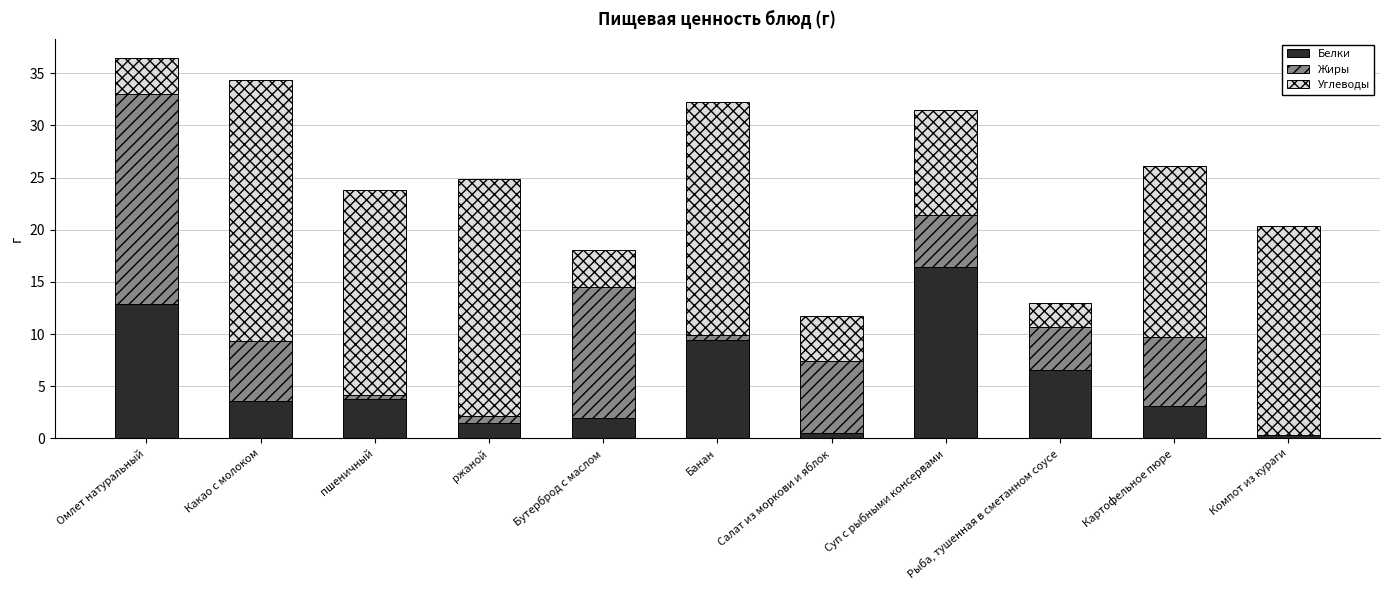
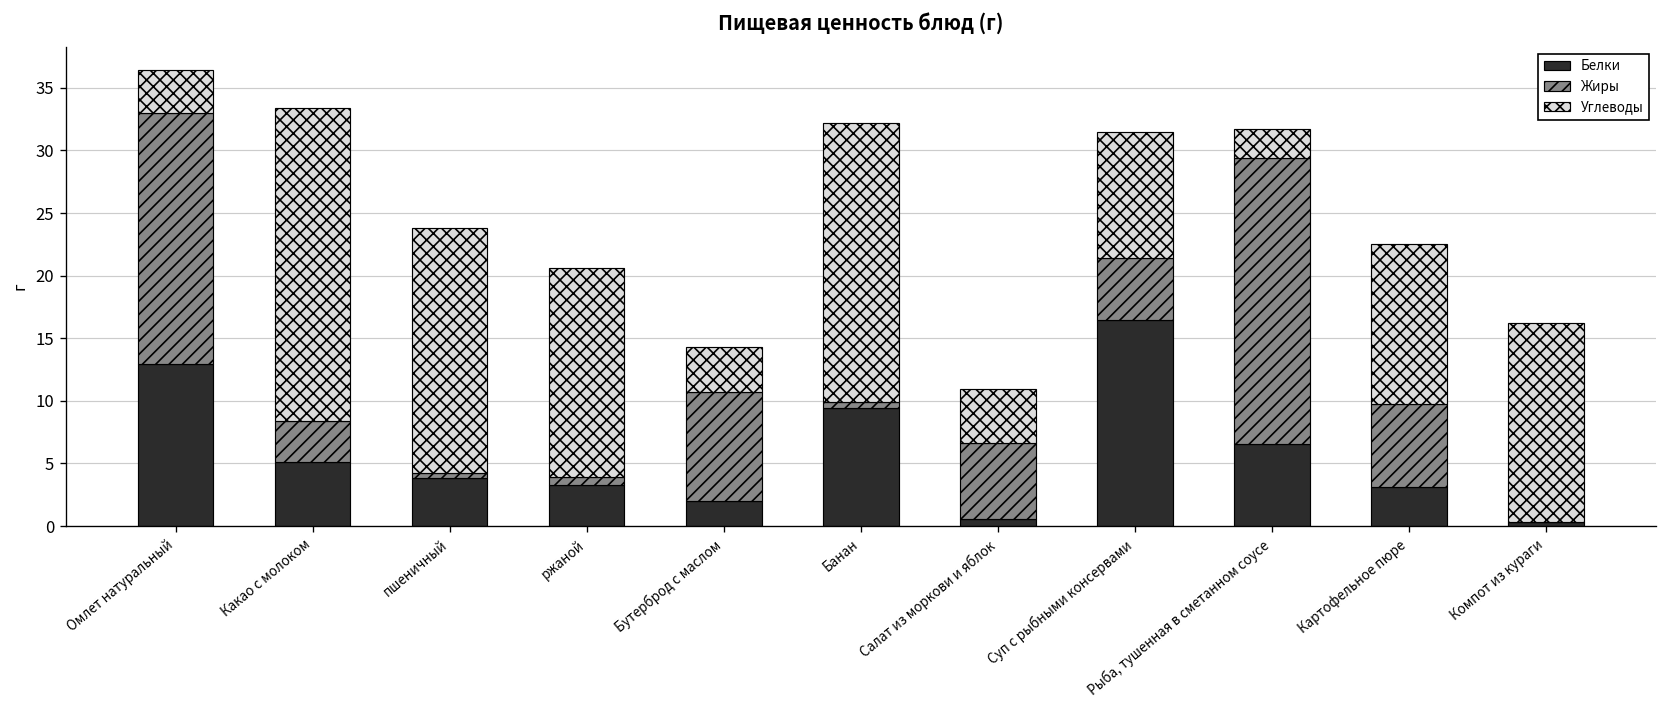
Белки, Какао с молоком: 3.6 -> 5.1
Жиры, Какао с молоком: 5.7 -> 3.3
Белки, ржаной: 1.5 -> 3.3
Углеводы, ржаной: 22.8 -> 16.7
Жиры, Бутерброд с маслом: 12.5 -> 8.7
Жиры, Салат из моркови и яблок: 6.9 -> 6.1
Жиры, Рыба, тушенная в сметанном соусе: 4.2 -> 22.8
Углеводы, Картофельное пюре: 16.4 -> 12.8
Углеводы, Компот из кураги: 20.1 -> 15.9
